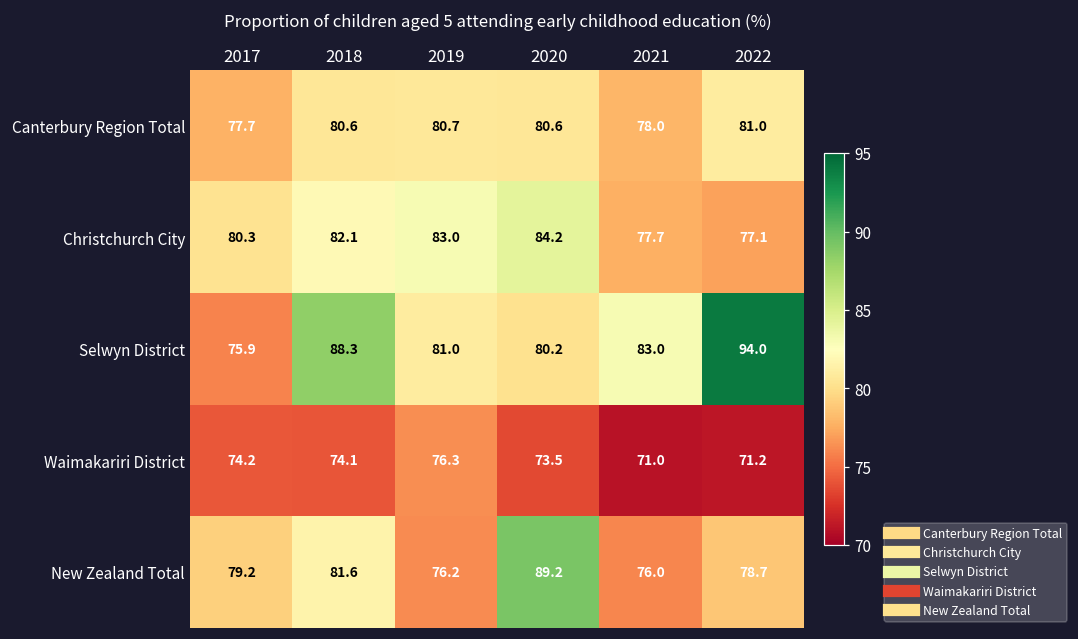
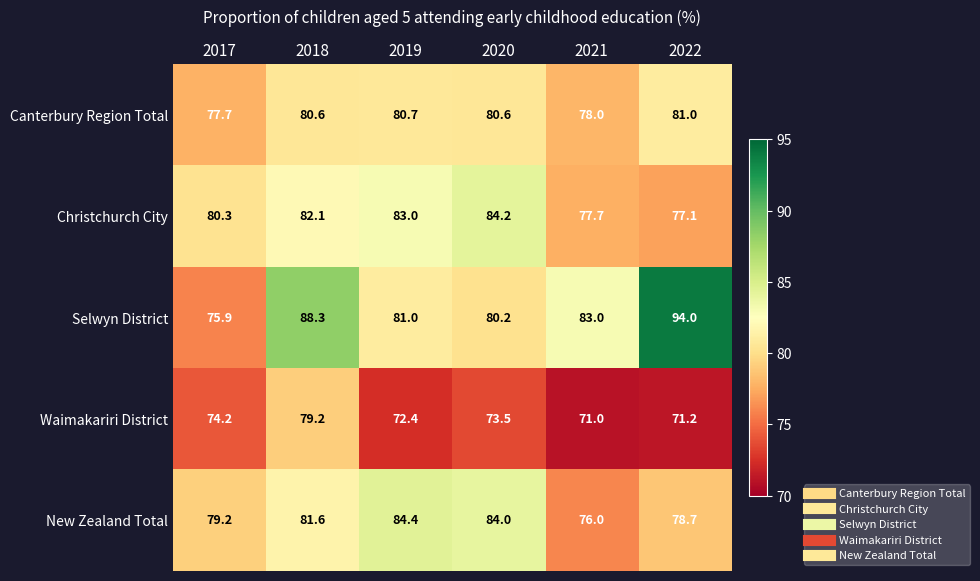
Waimakariri District, 2018: 74.1 -> 79.2
Waimakariri District, 2019: 76.3 -> 72.4
New Zealand Total, 2019: 76.2 -> 84.4
New Zealand Total, 2020: 89.2 -> 84.0
